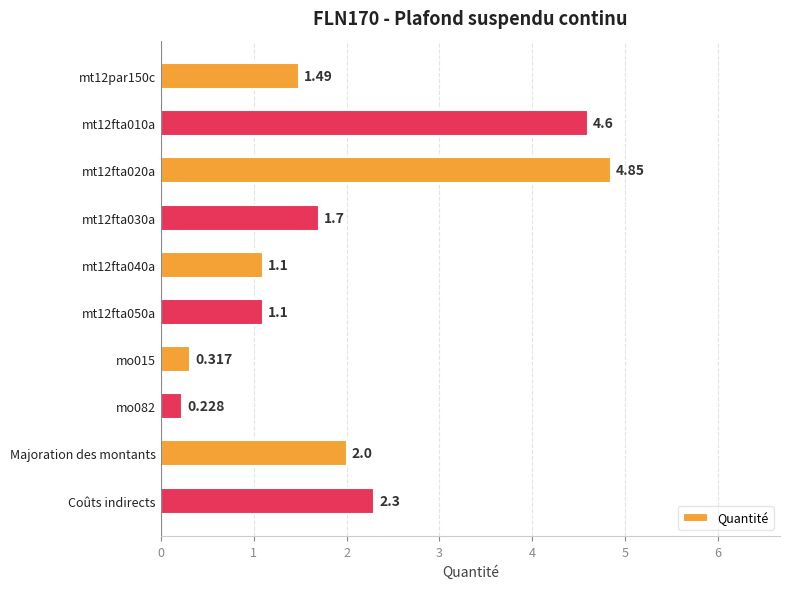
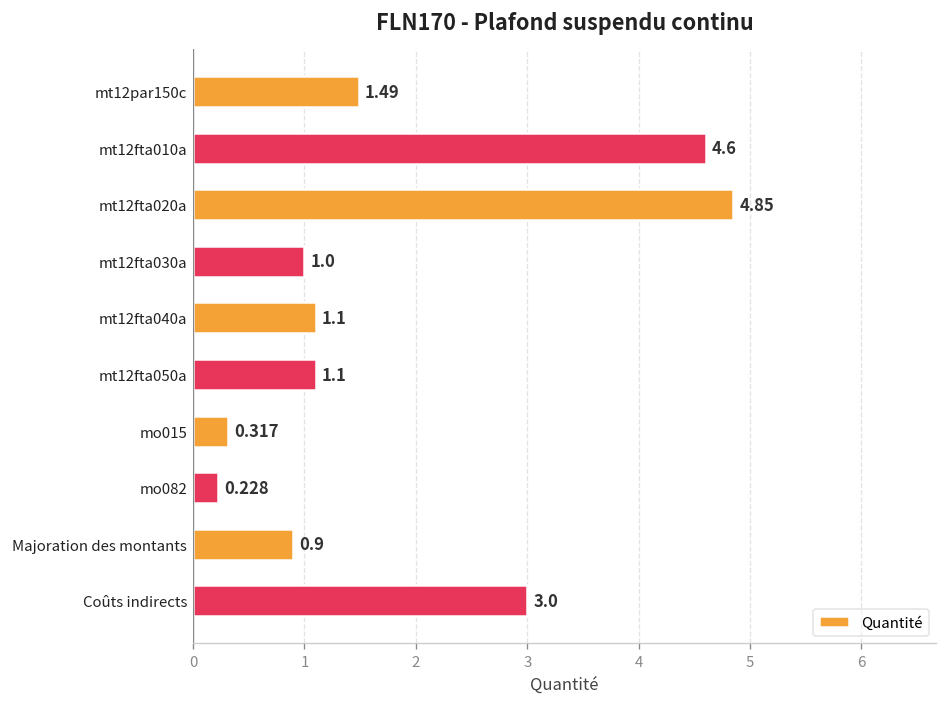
mt12fta030a: 1.7 -> 1.0
Majoration des montants: 2.0 -> 0.9
Coûts indirects: 2.3 -> 3.0
